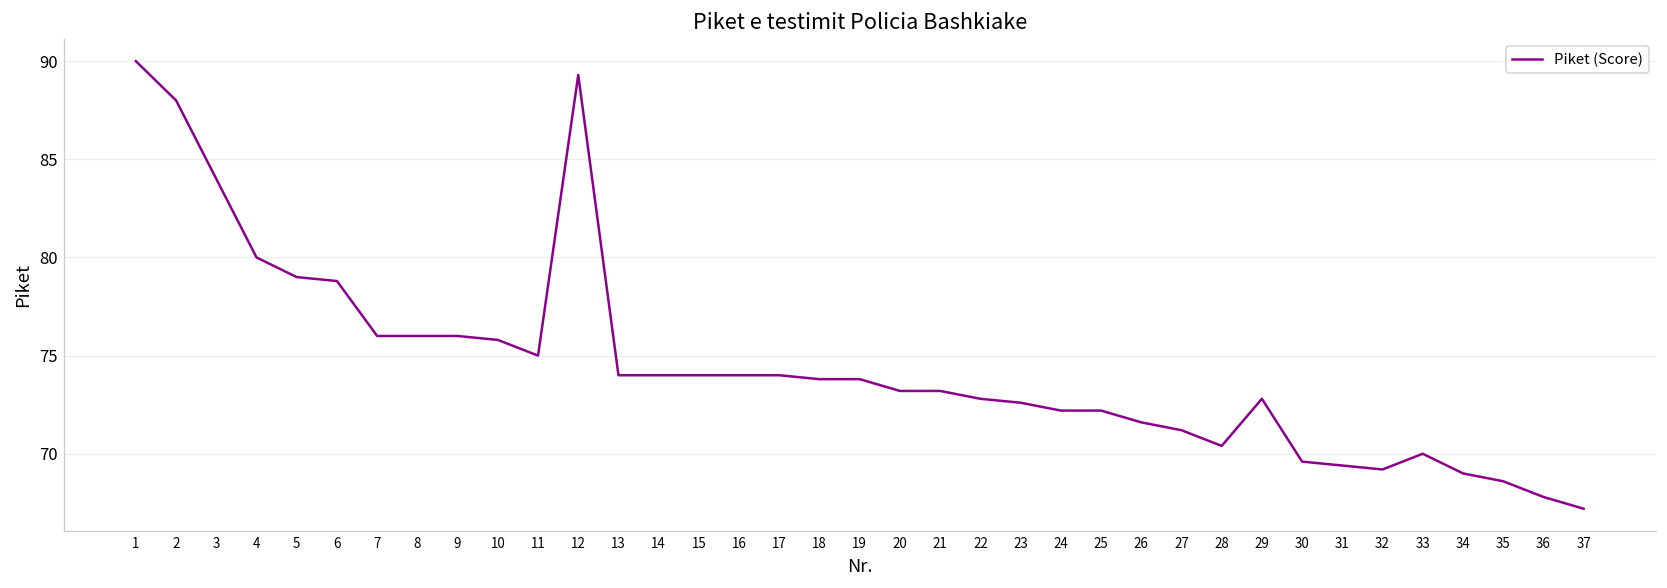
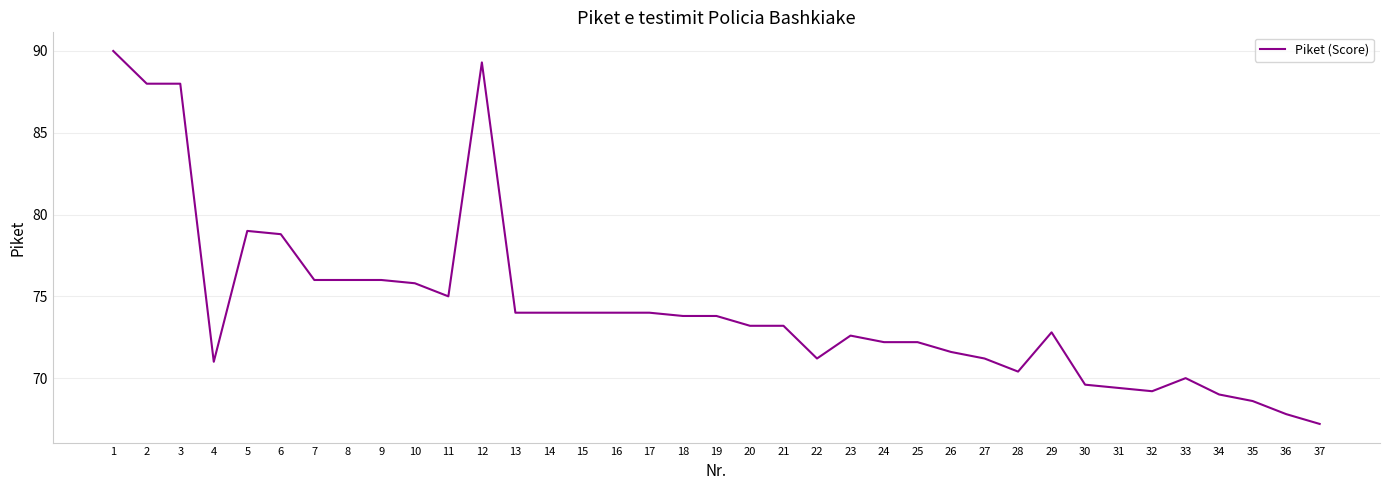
3: 84 -> 88
4: 80 -> 71
22: 72.8 -> 71.2
